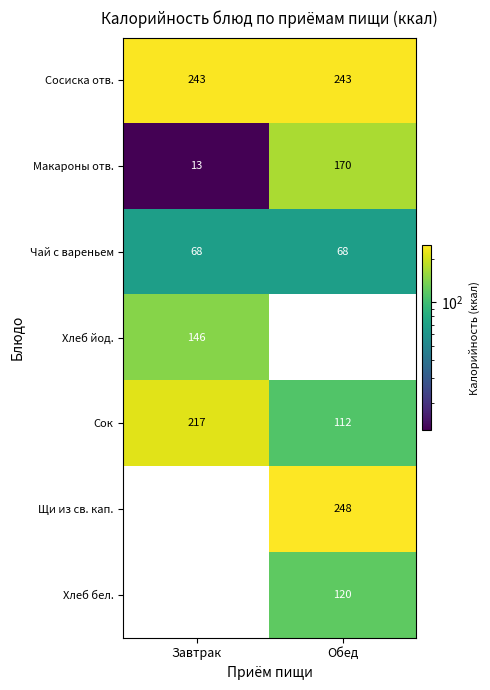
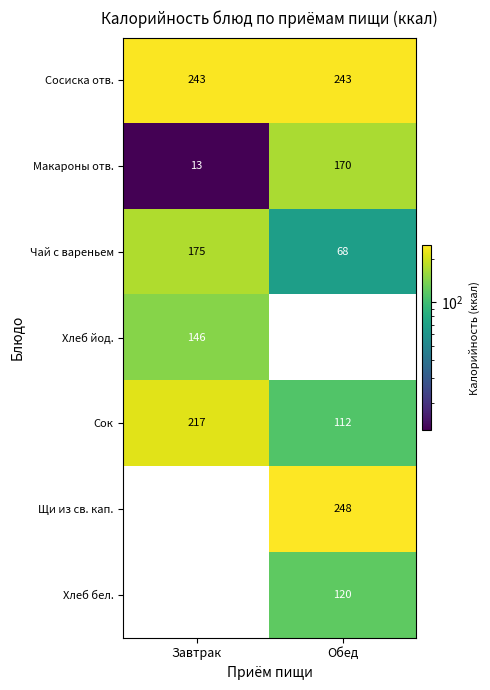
Чай с вареньем, Завтрак: 68 -> 175
